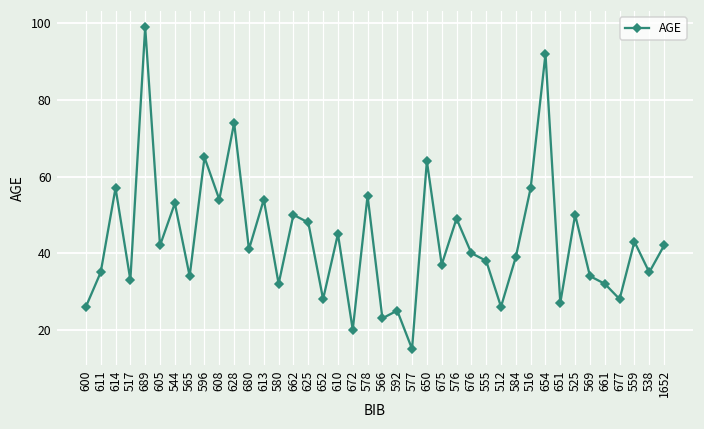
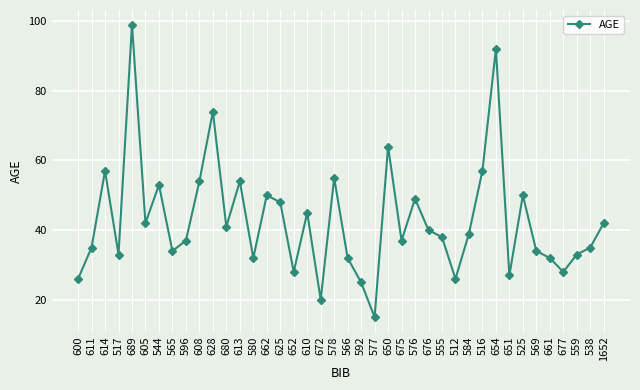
596: 65 -> 37
566: 23 -> 32
559: 43 -> 33
